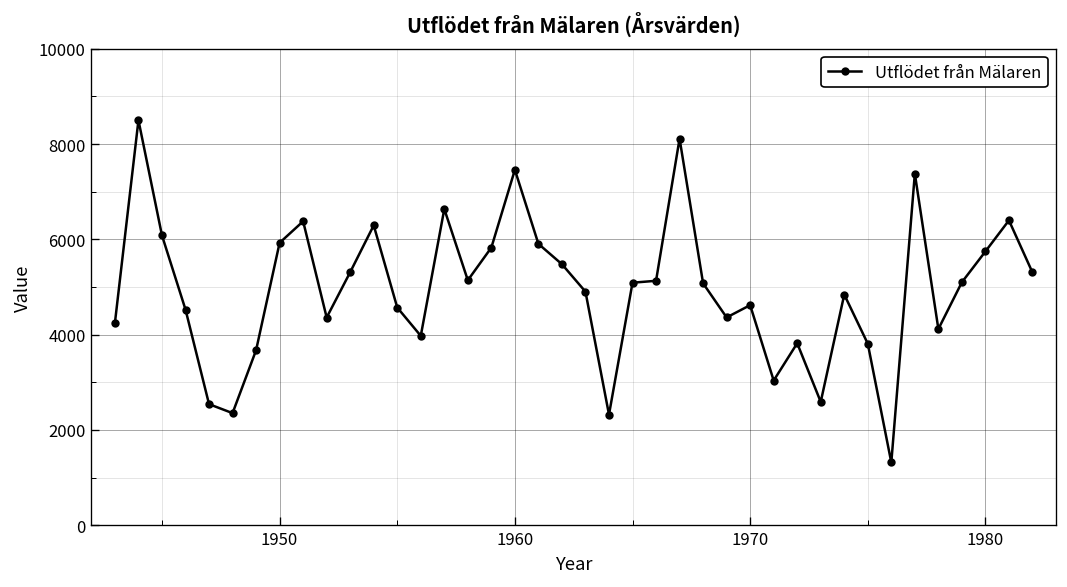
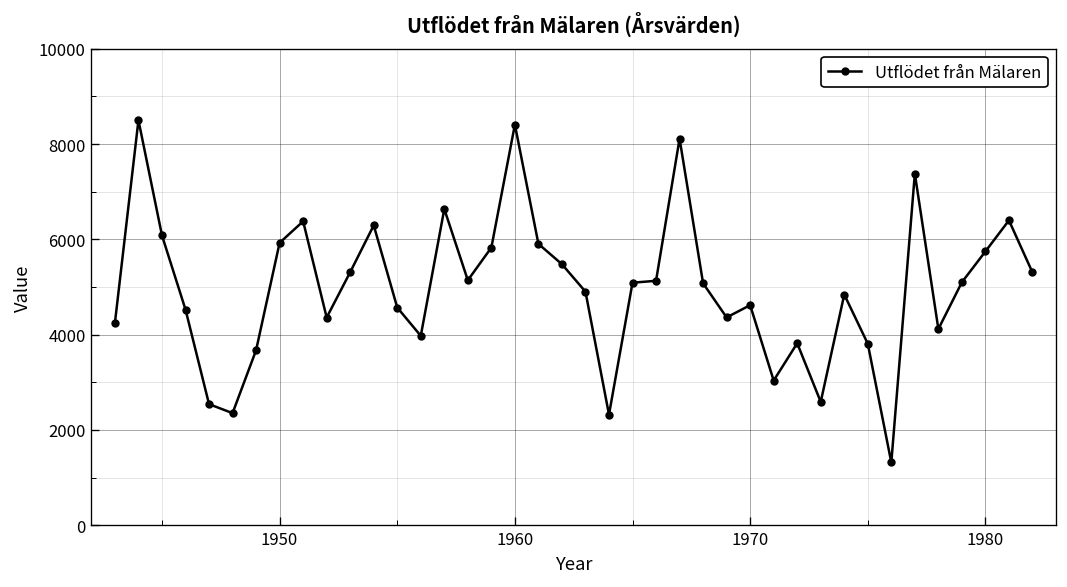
1960: 7500 -> 8400
